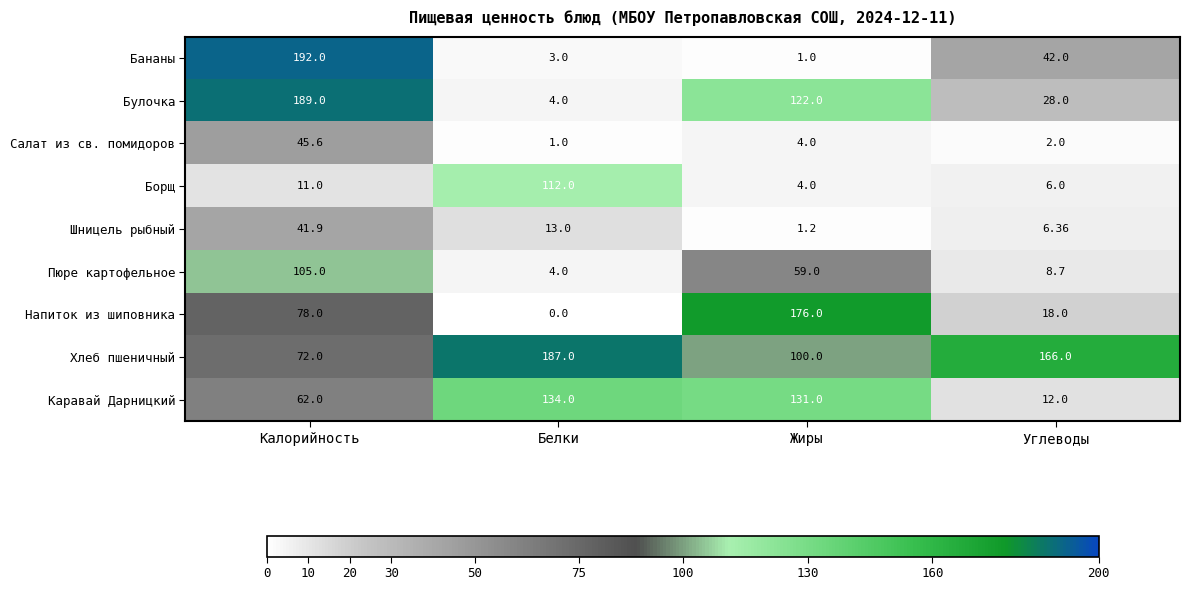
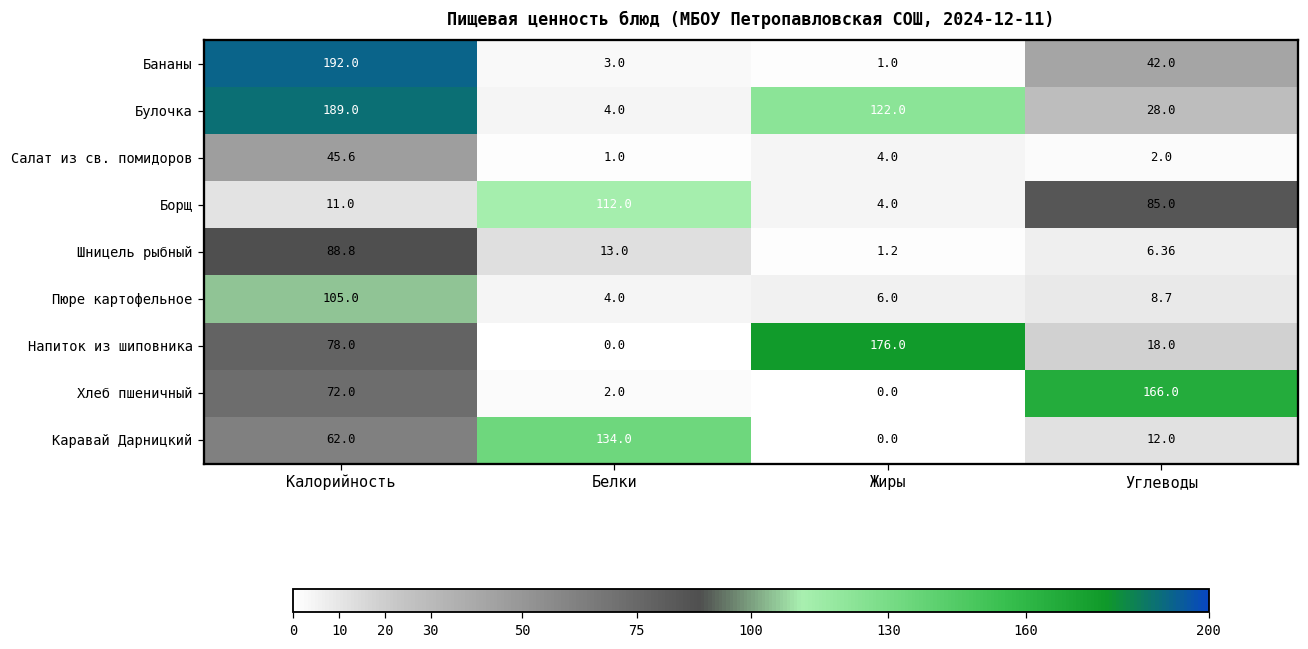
Борщ, Углеводы: 6.0 -> 85.0
Шницель рыбный, Калорийность: 41.9 -> 88.8
Пюре картофельное, Жиры: 59.0 -> 6.0
Хлеб пшеничный, Белки: 187.0 -> 2.0
Хлеб пшеничный, Жиры: 100.0 -> 0.0
Каравай Дарницкий, Жиры: 131.0 -> 0.0
